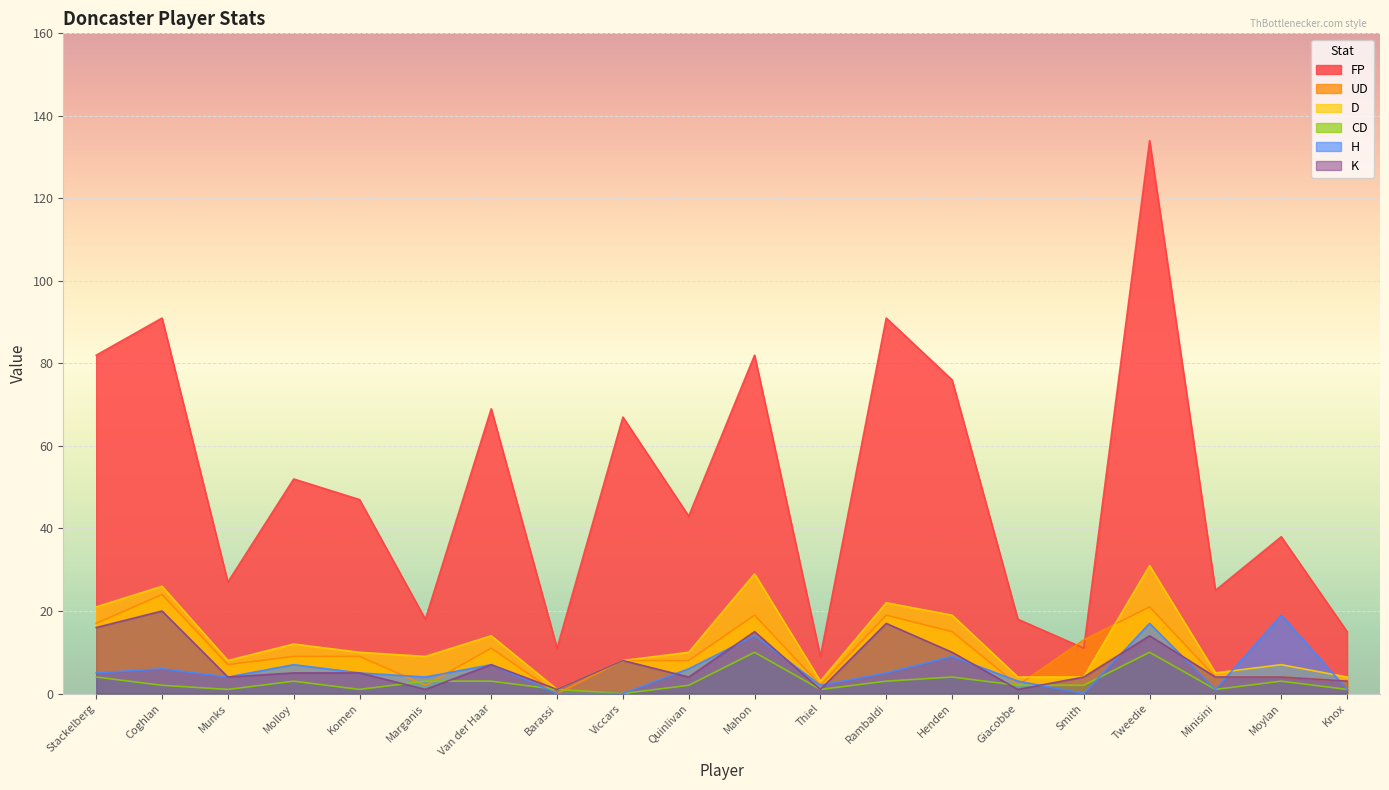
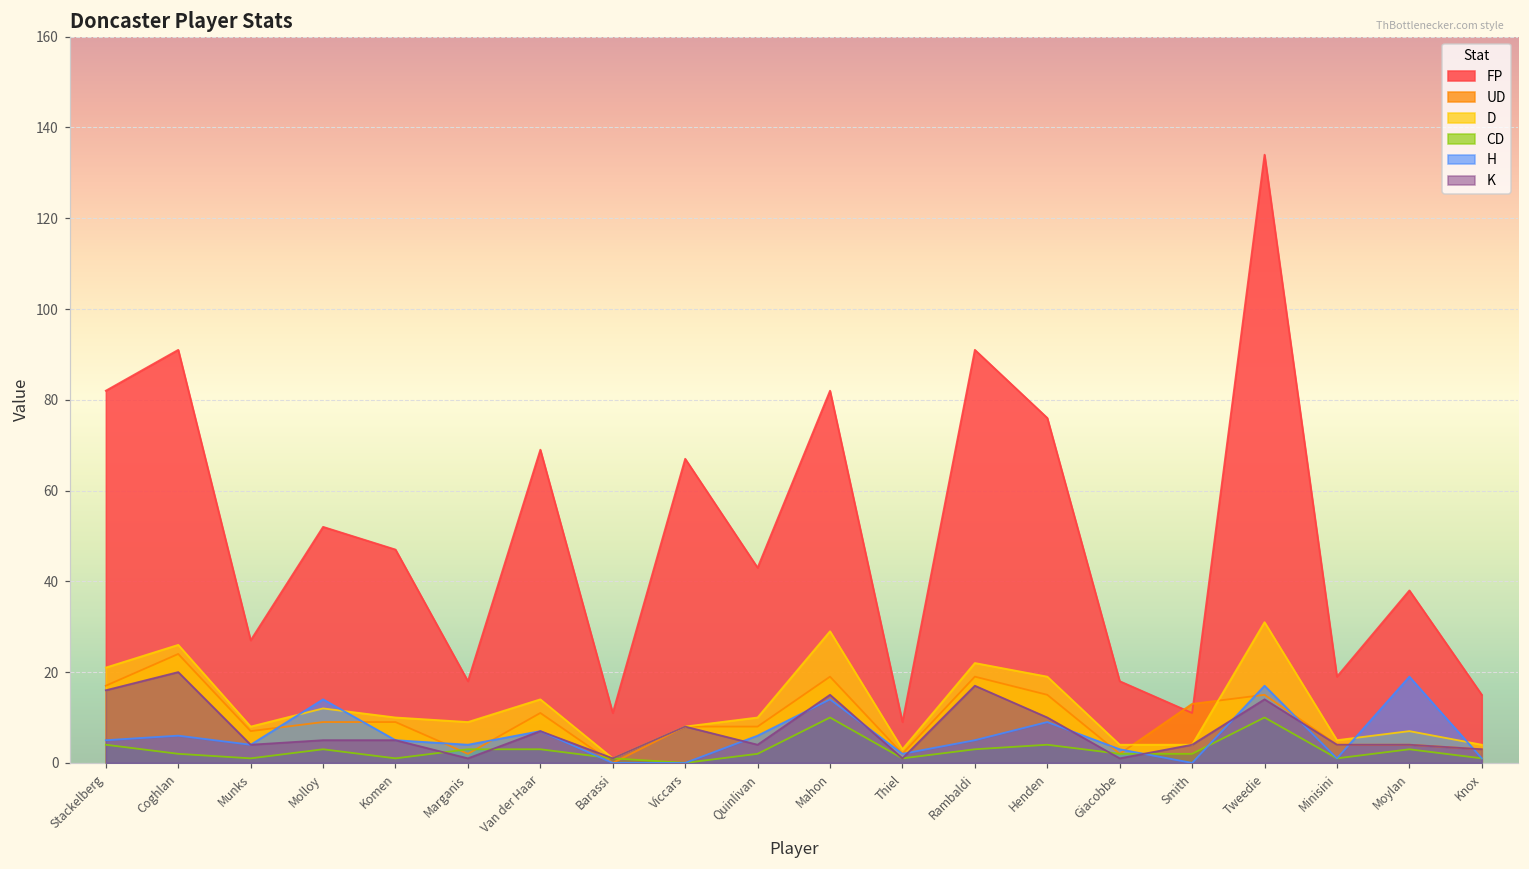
H, Molloy: 7 -> 14
UD, Tweedie: 21 -> 15
FP, Minisini: 25 -> 19
